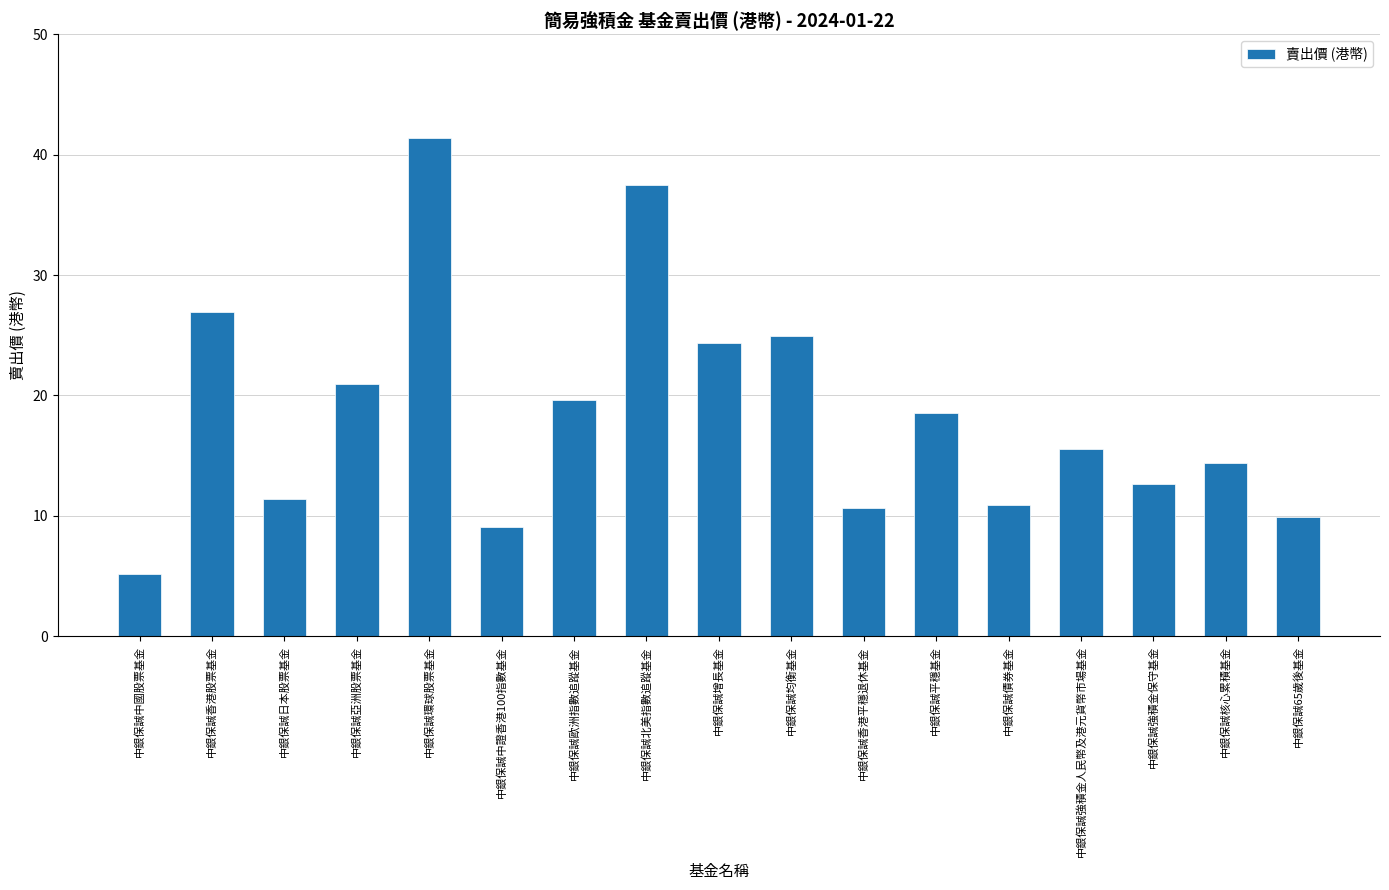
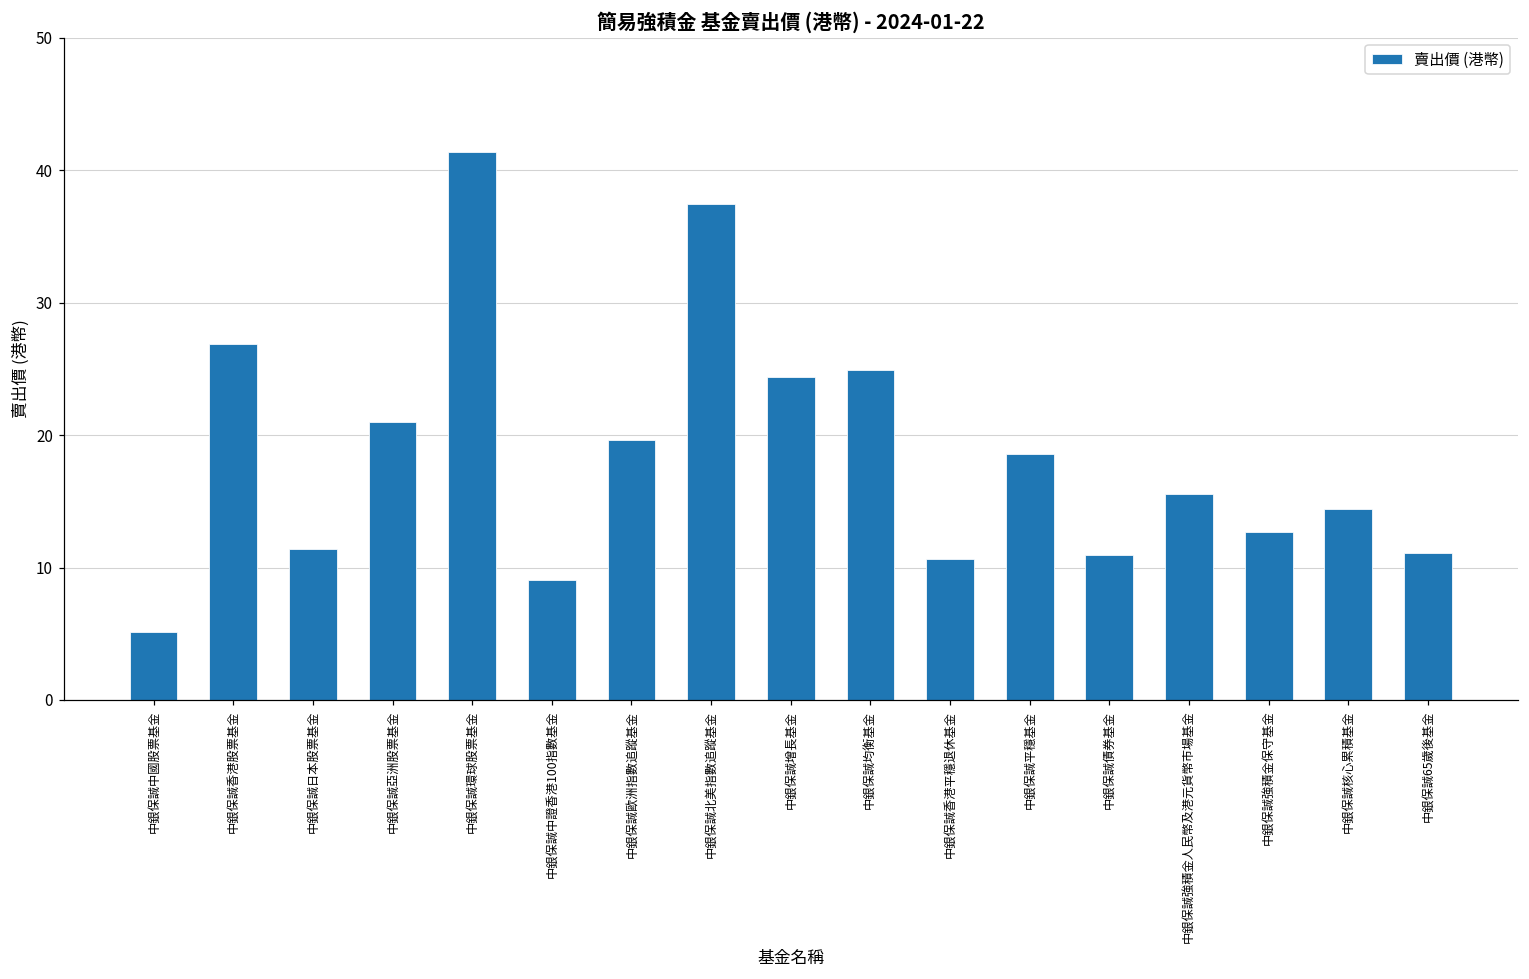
中銀保誠65歲後基金: 9.9 -> 11.1
